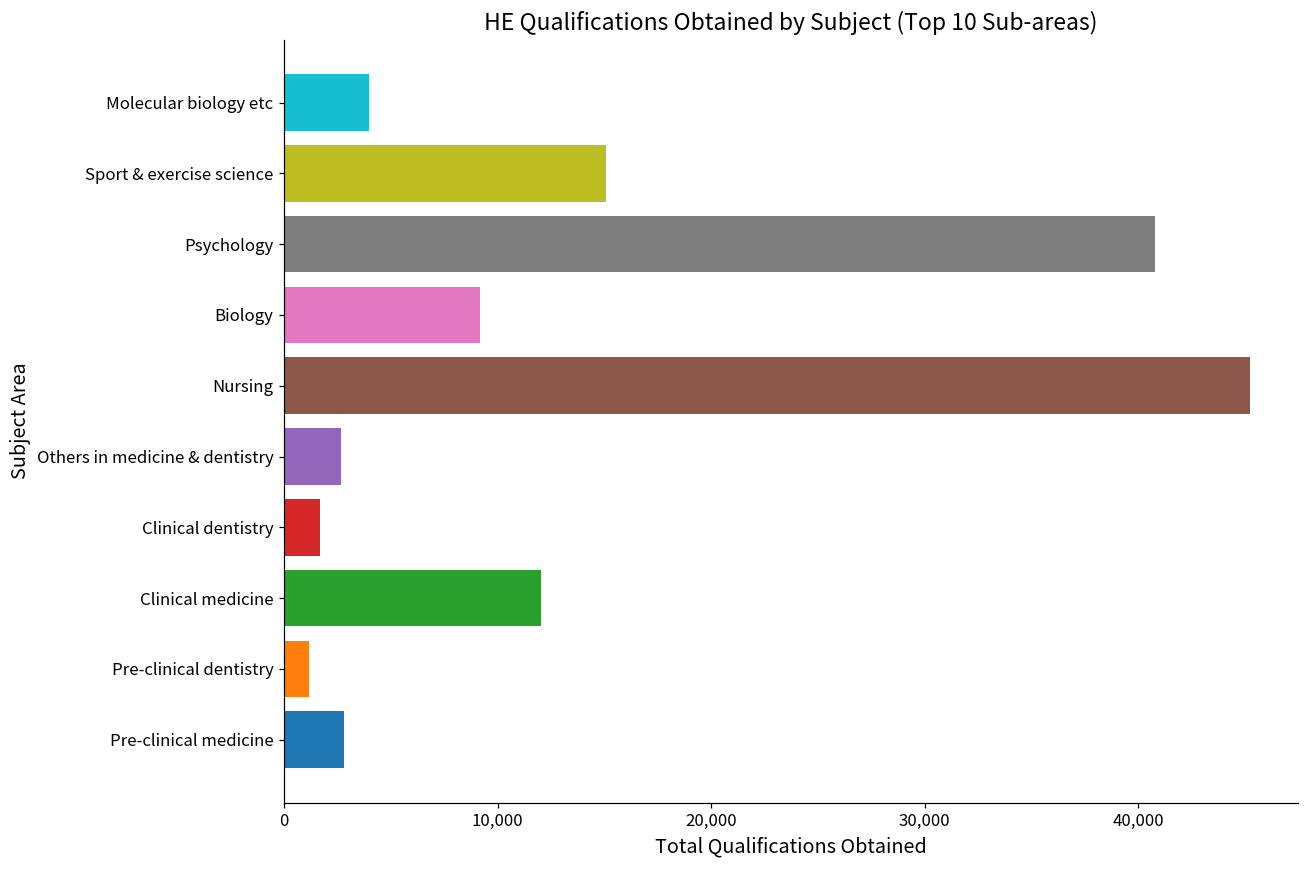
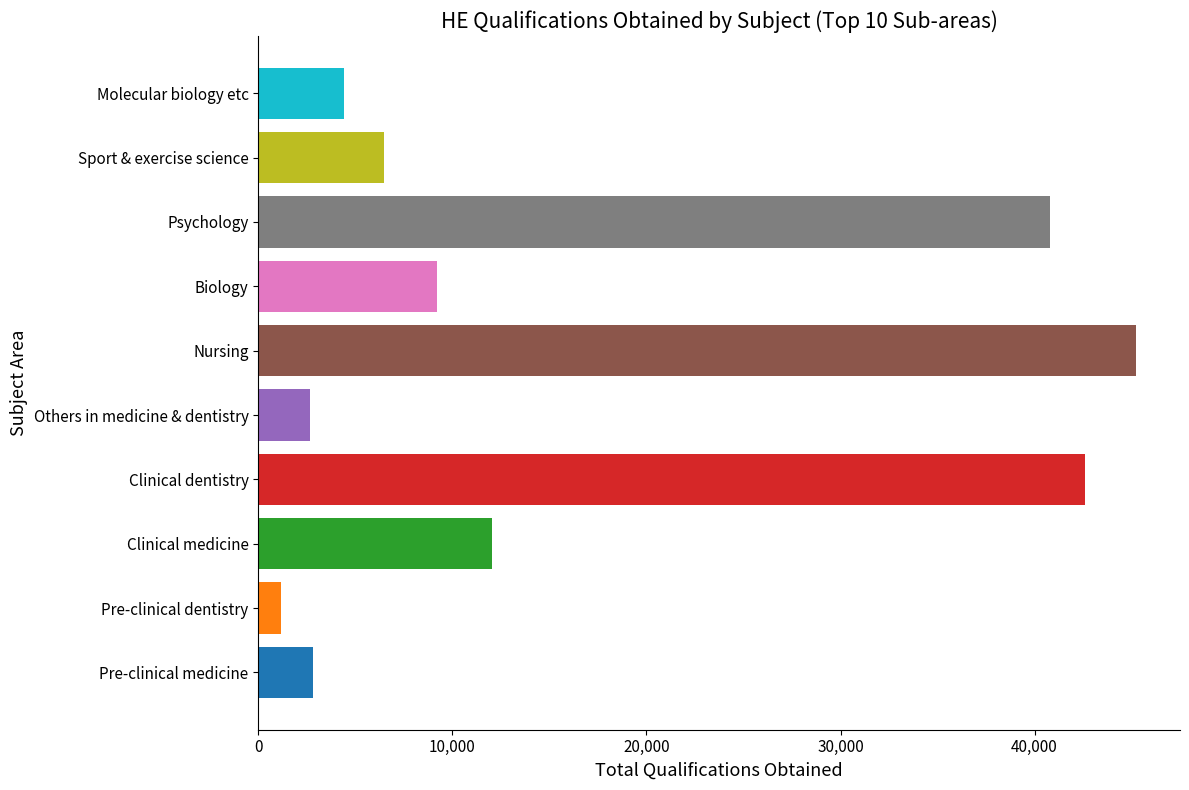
Molecular biology etc: 4,000 -> 4,400
Sport & exercise science: 15,100 -> 6,500
Clinical dentistry: 1,700 -> 42,600
